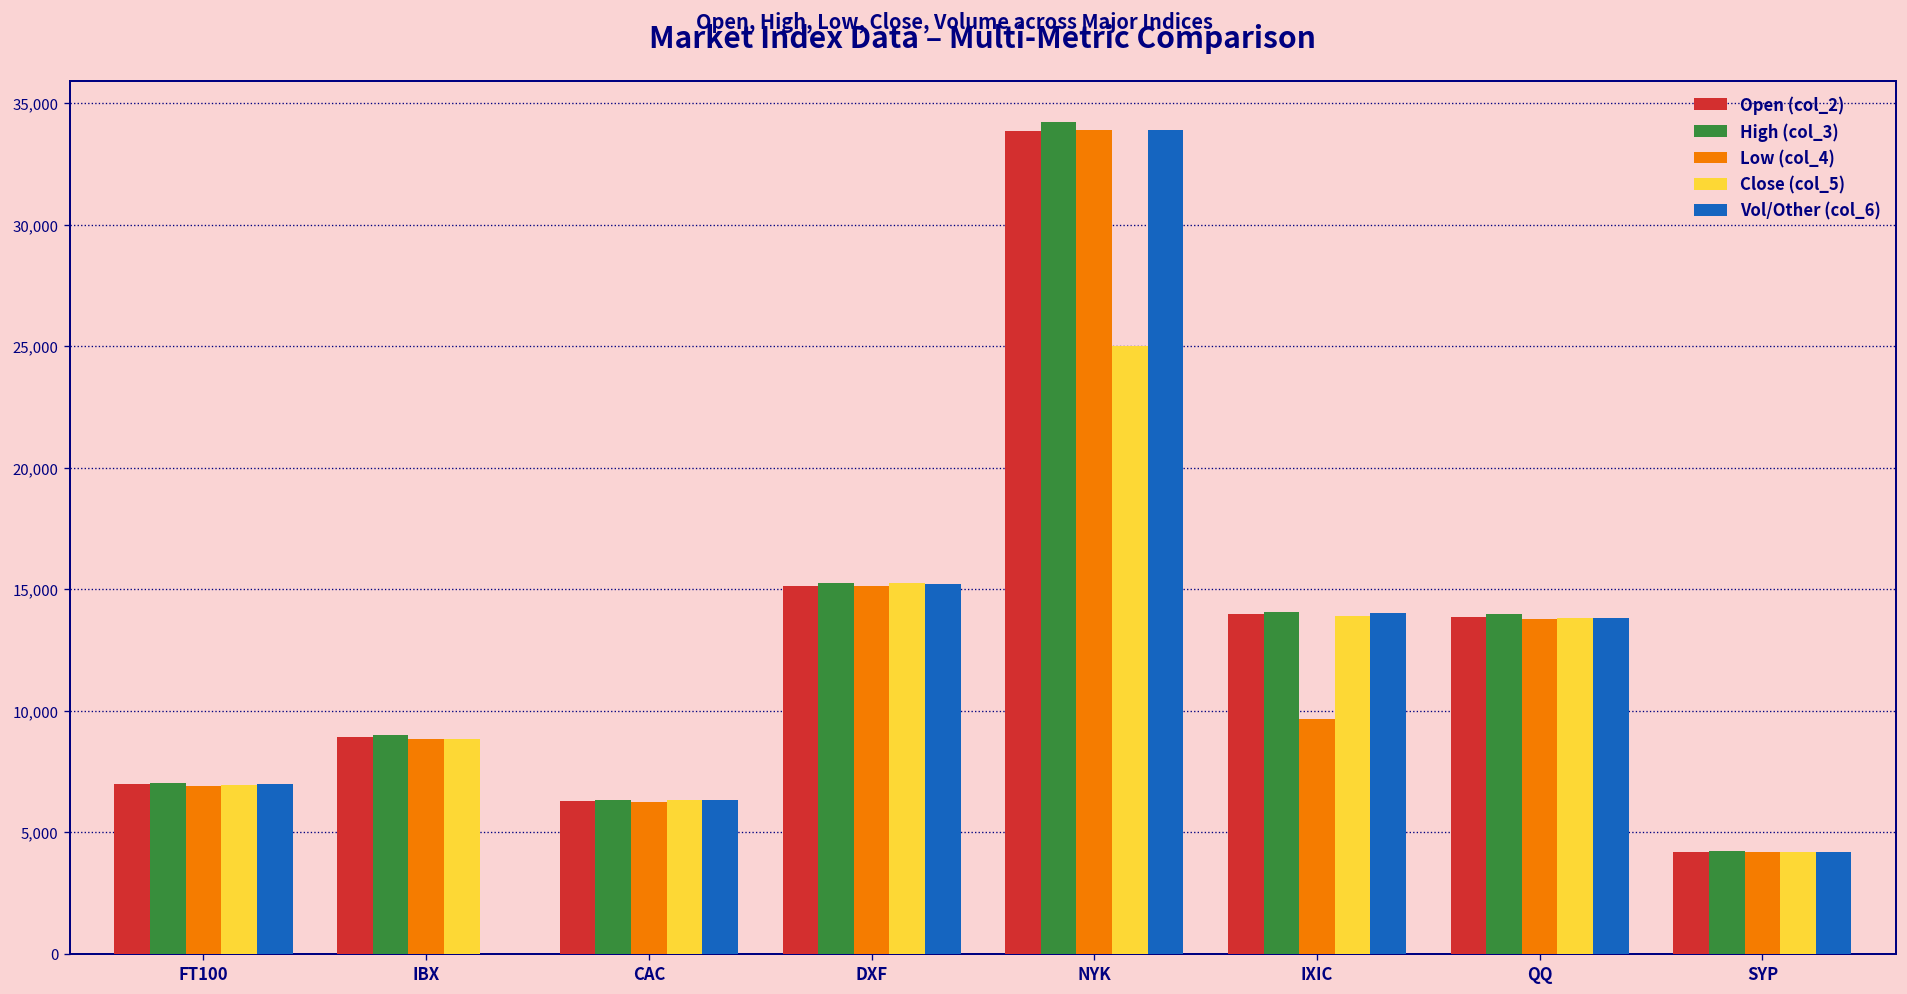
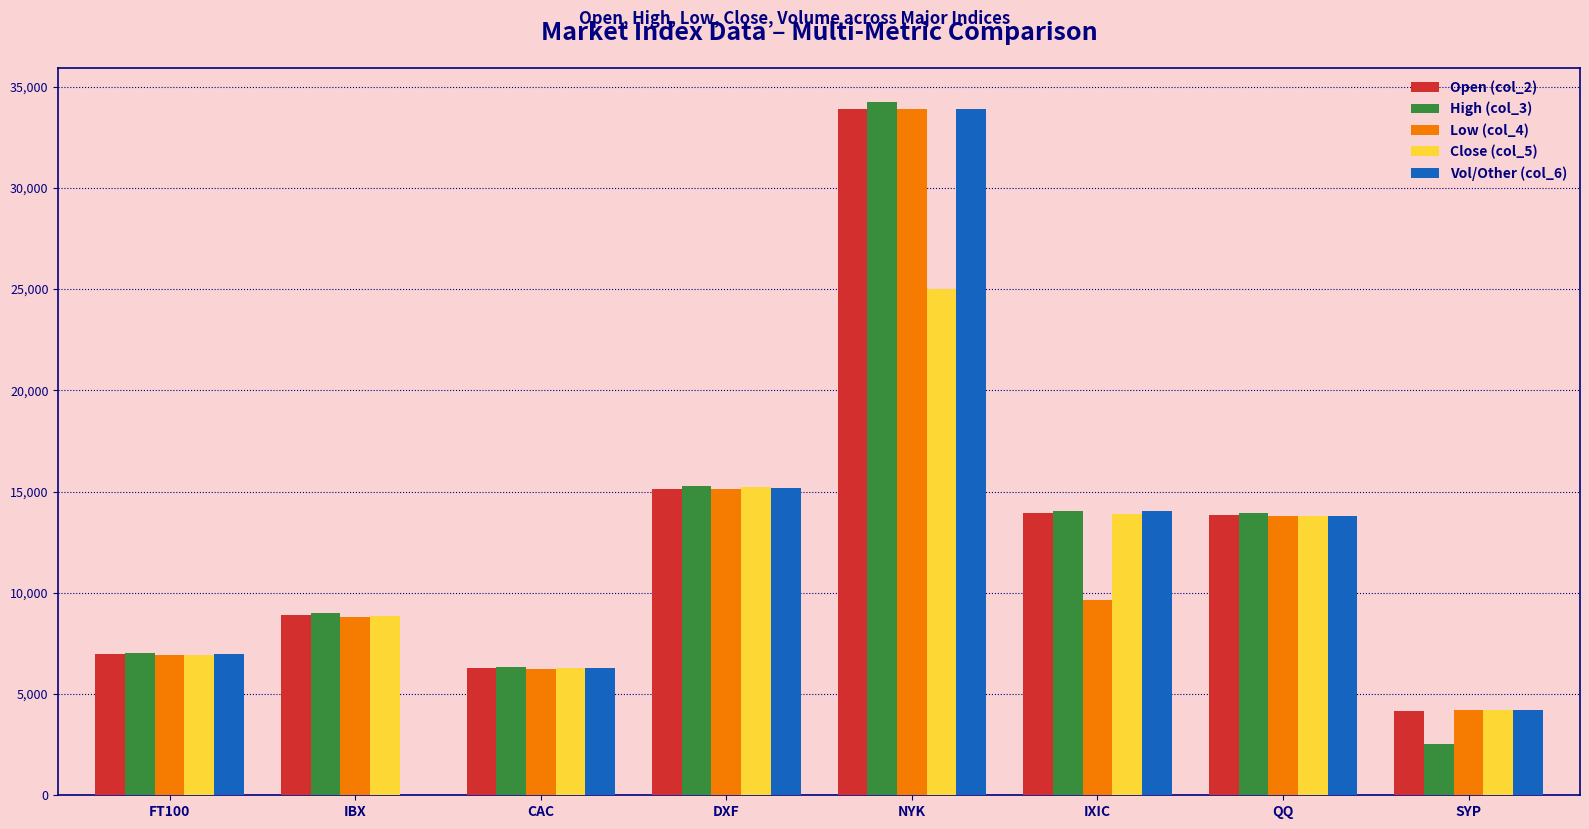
High (col_3), SYP: 4,200 -> 2,500
